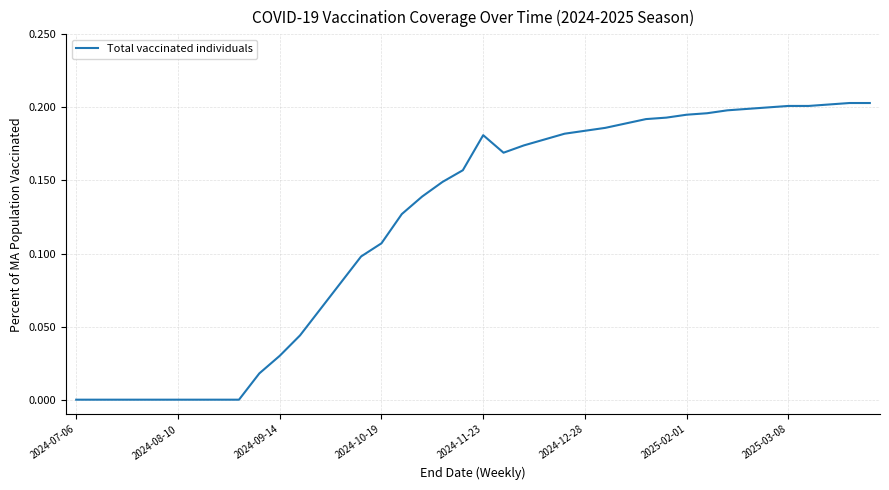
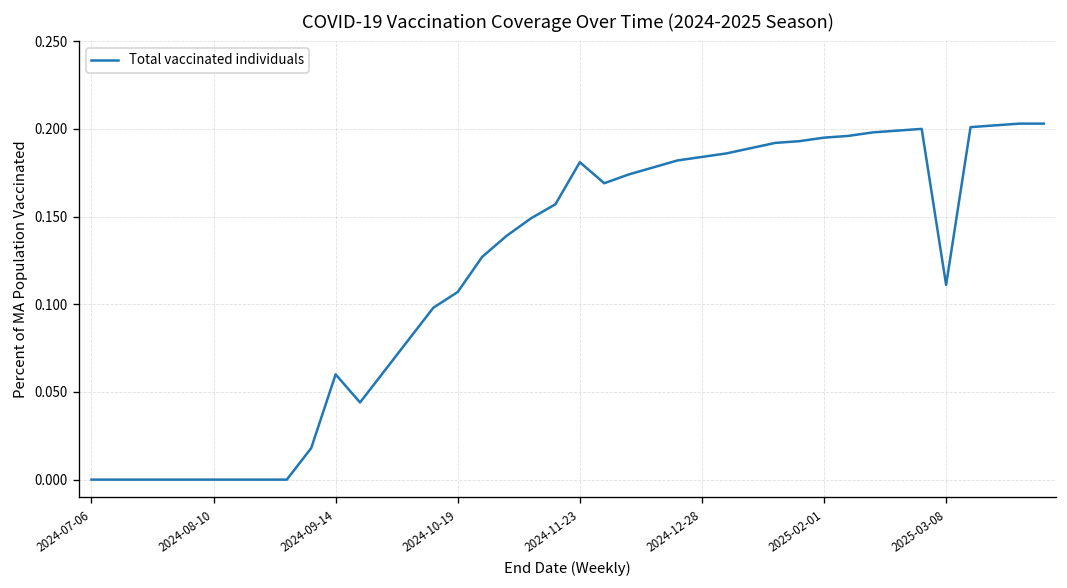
2024-09-14: 0.03 -> 0.06
2025-03-08: 0.201 -> 0.111
